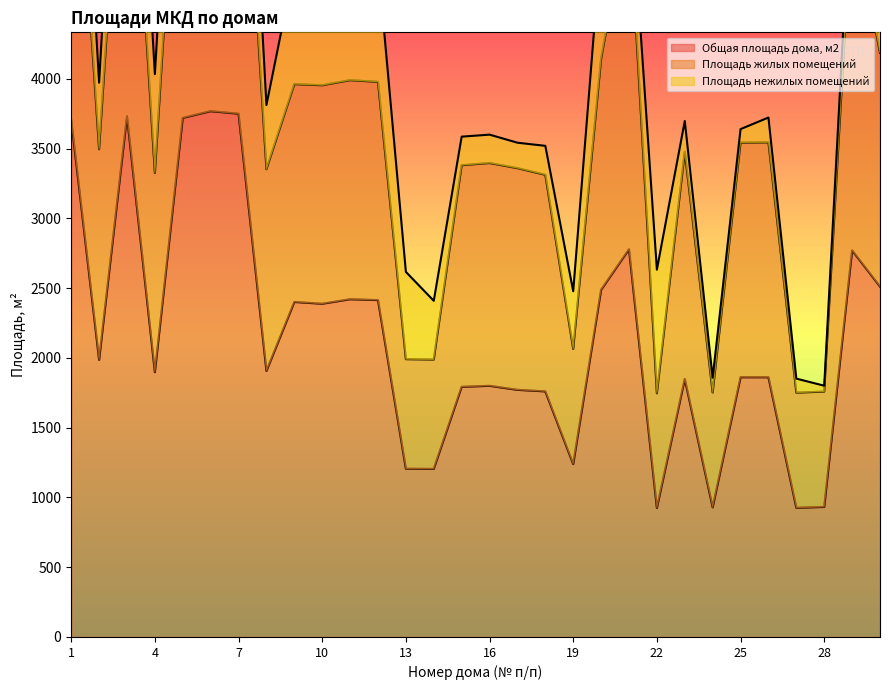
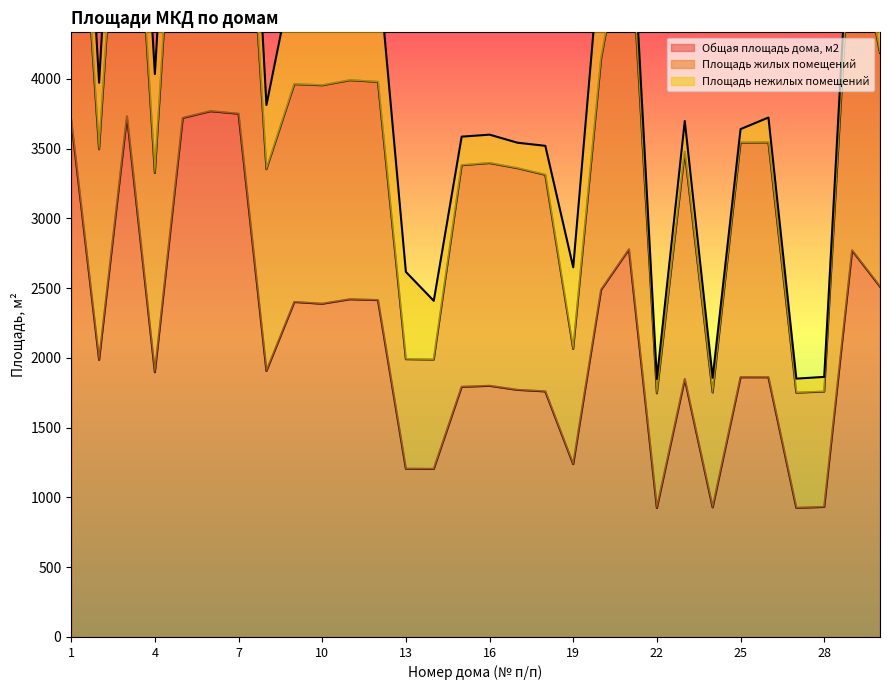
Площадь нежилых помещений, 19: 410 -> 590
Площадь нежилых помещений, 22: 890 -> 100
Площадь нежилых помещений, 28: 40 -> 110
